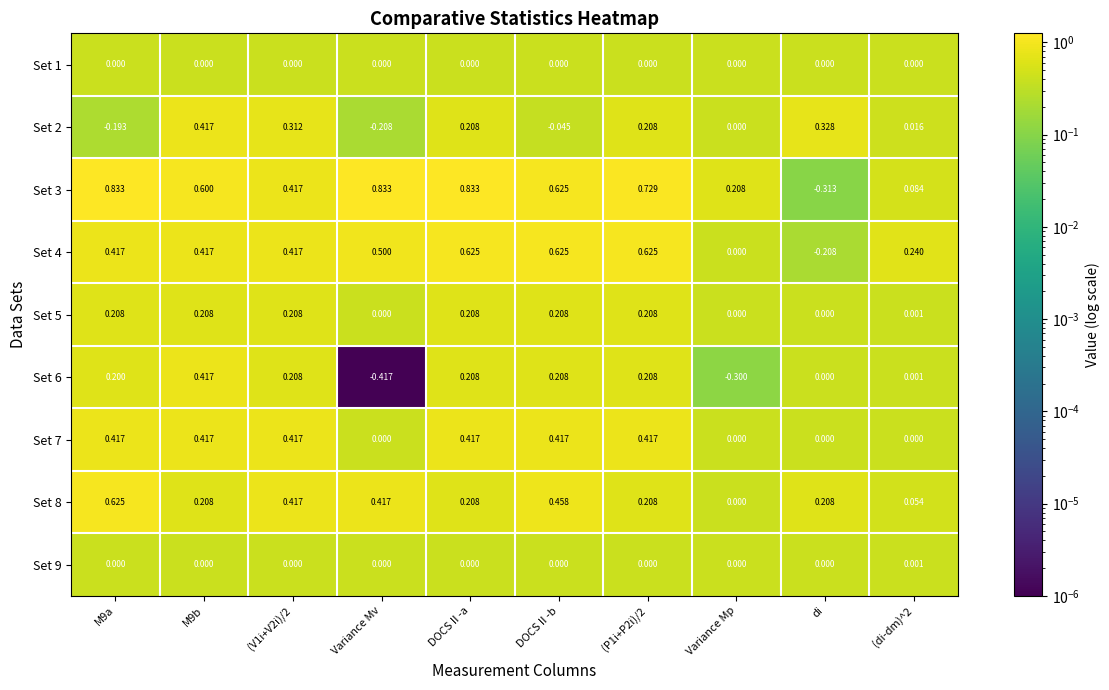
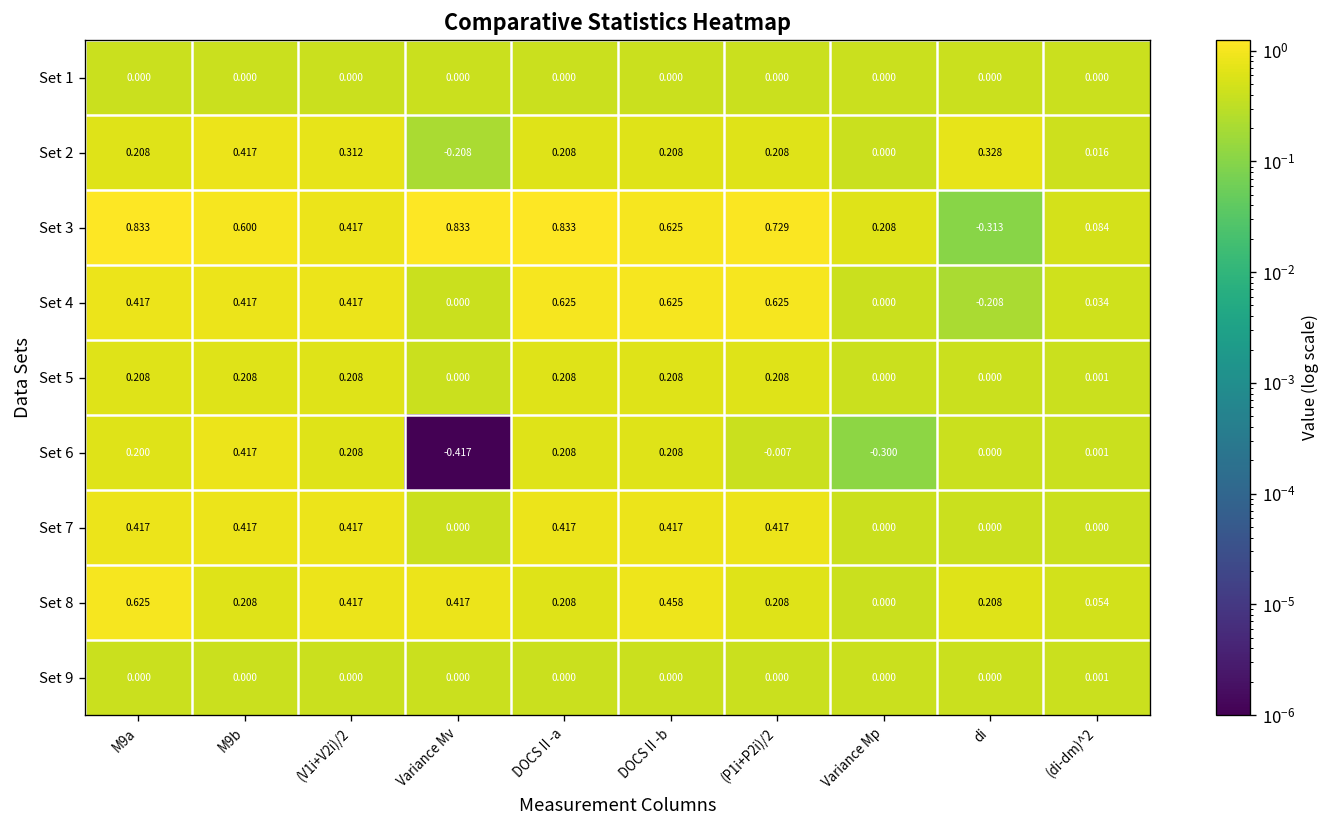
Set 2, M9a: -0.193 -> 0.208
Set 2, DOCS II -b: -0.045 -> 0.208
Set 4, Variance Mv: 0.500 -> 0.000
Set 4, (di-dm)^2: 0.240 -> 0.034
Set 6, (P1i+P2i)/2: 0.208 -> -0.007
